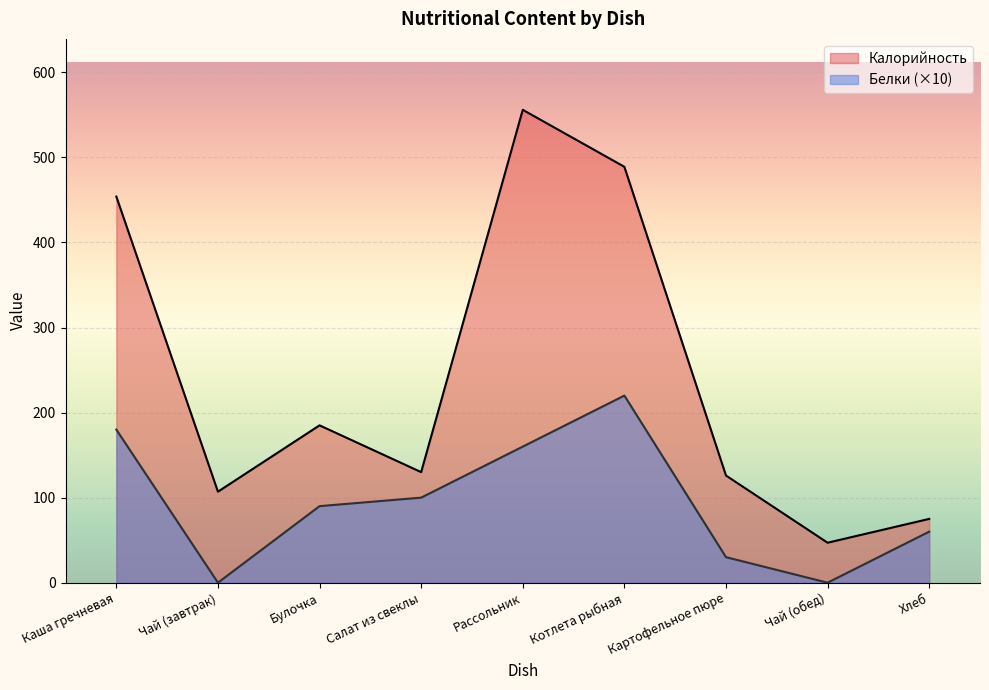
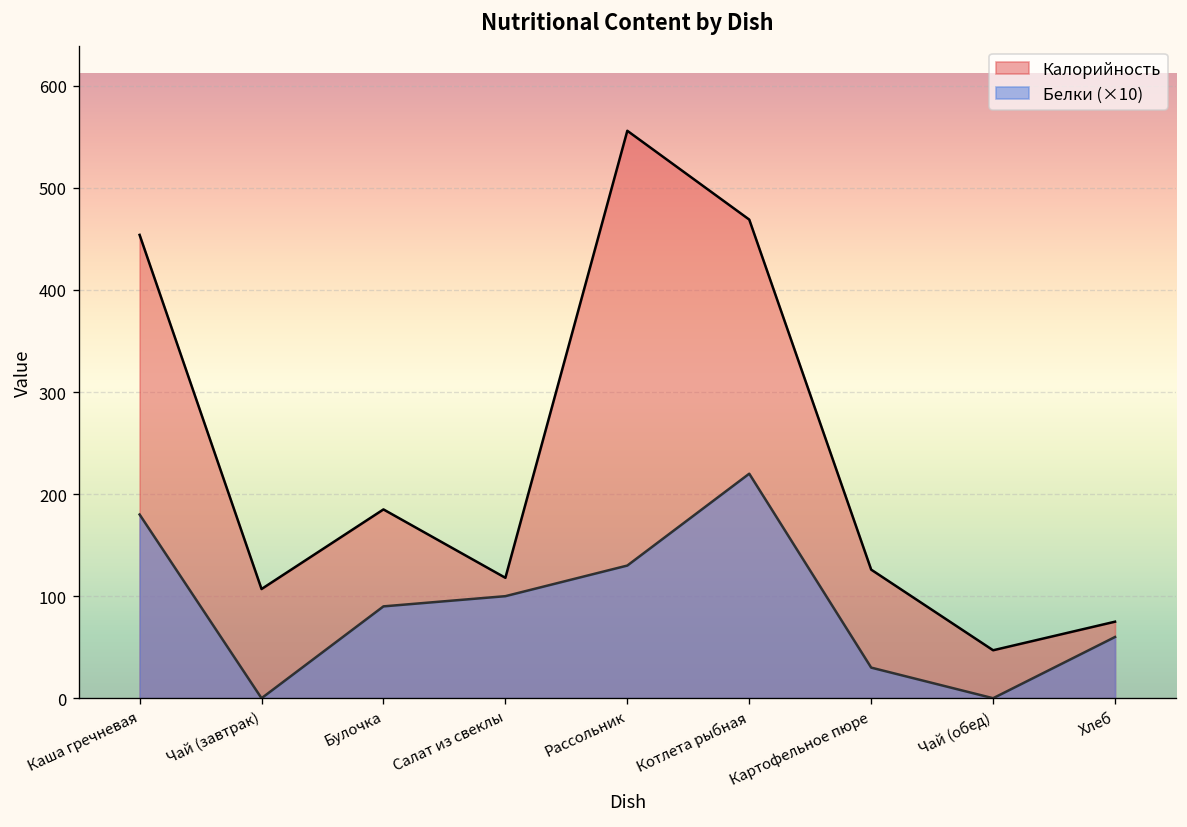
Калорийность, Салат из свеклы: 130 -> 120
Белки (×10), Рассольник: 160 -> 130
Калорийность, Котлета рыбная: 490 -> 470
